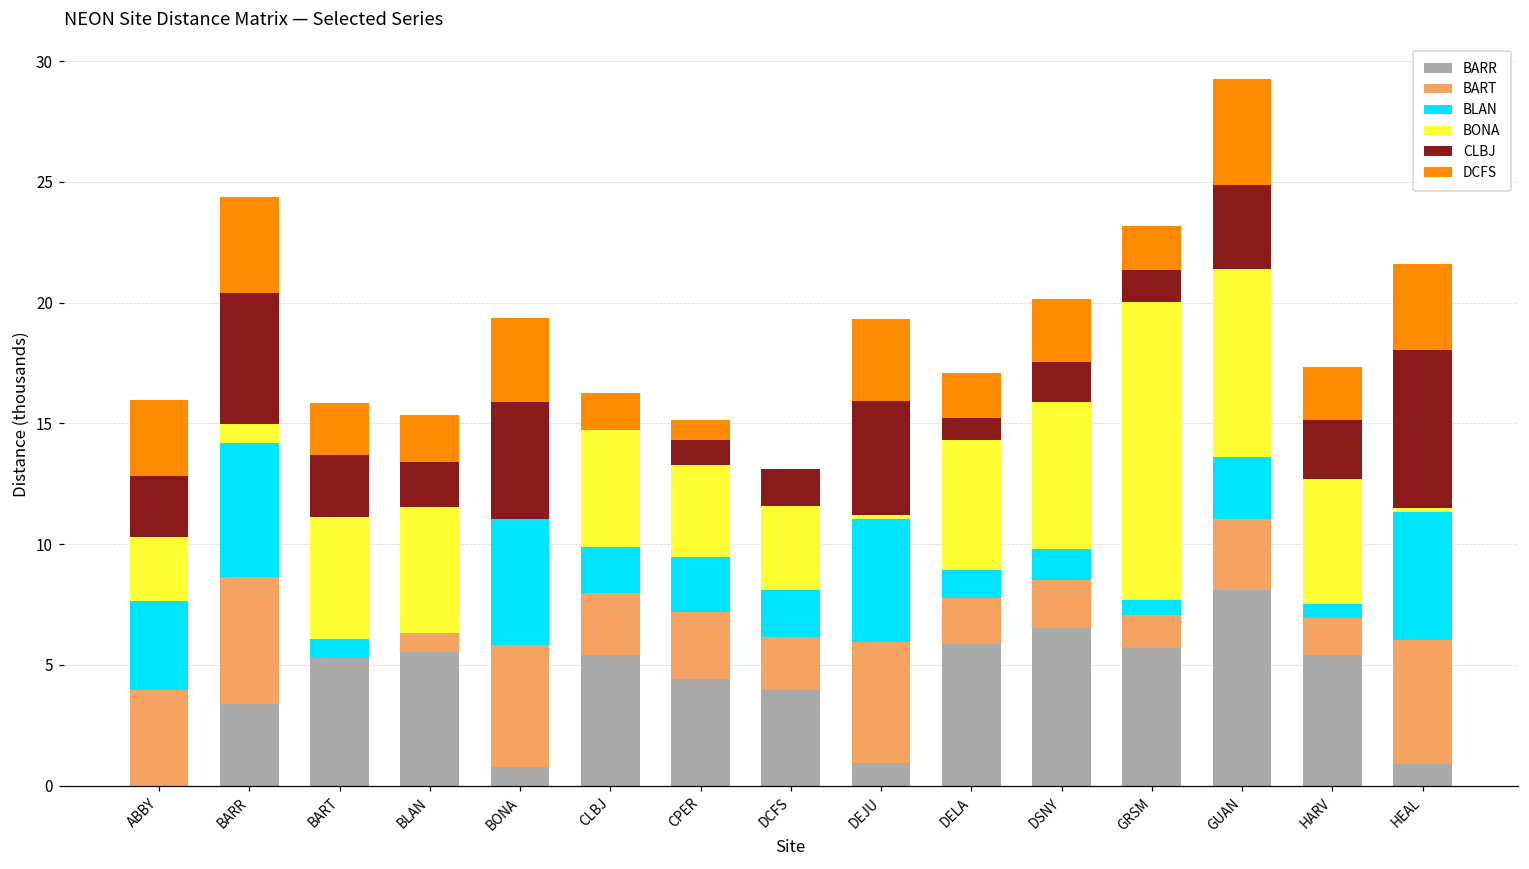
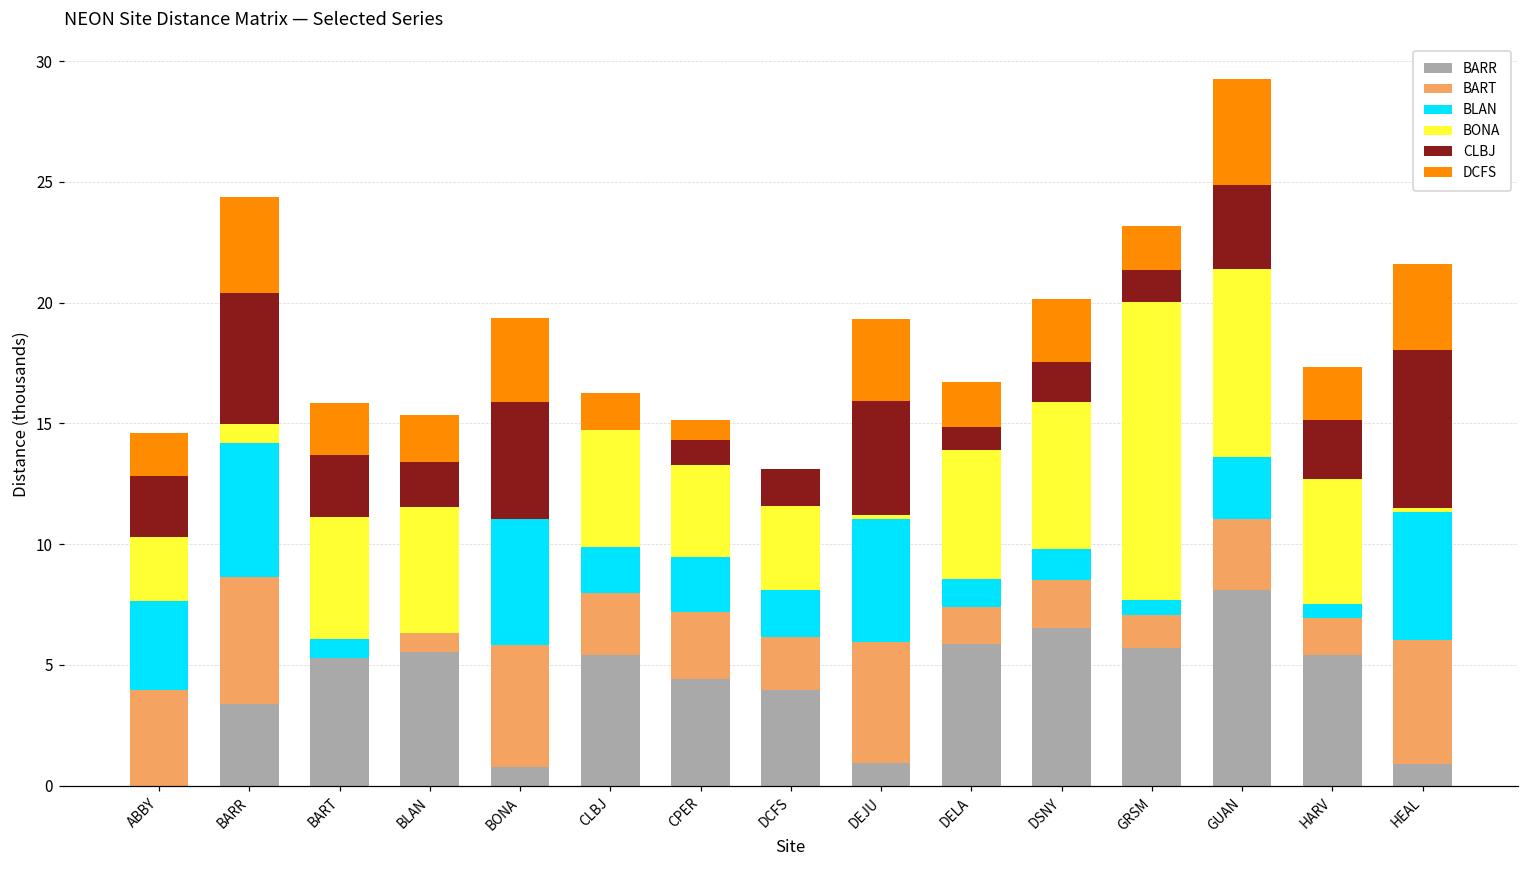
DCFS, ABBY: 3.1 -> 1.8
BART, DELA: 1.9 -> 1.5
